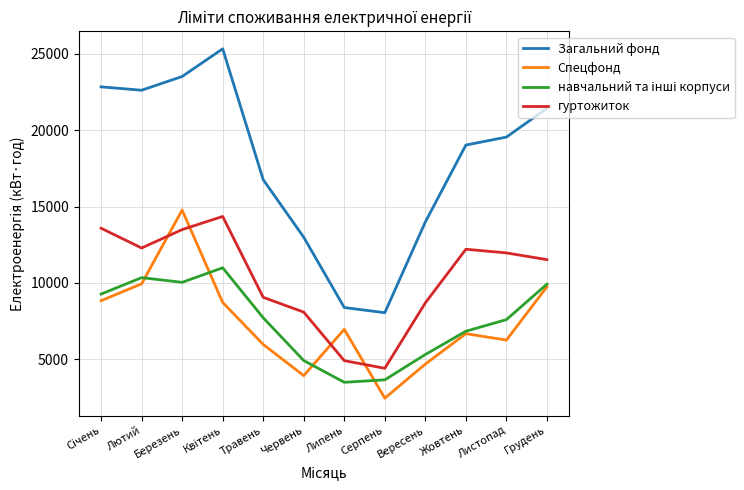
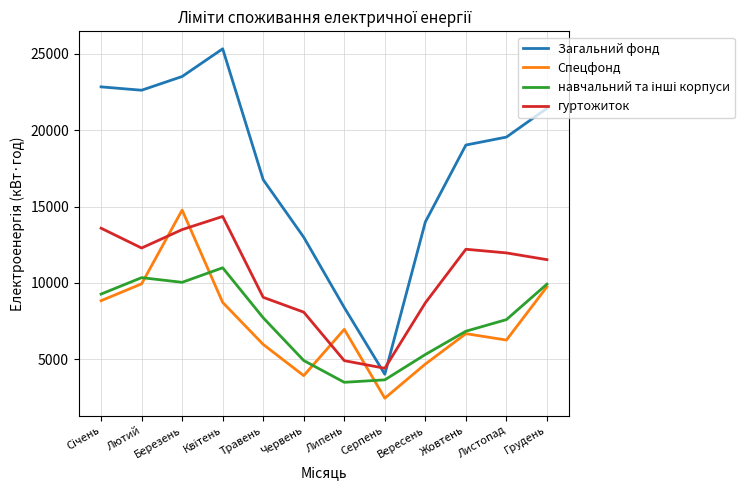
Загальний фонд, Серпень: 8000 -> 4000
